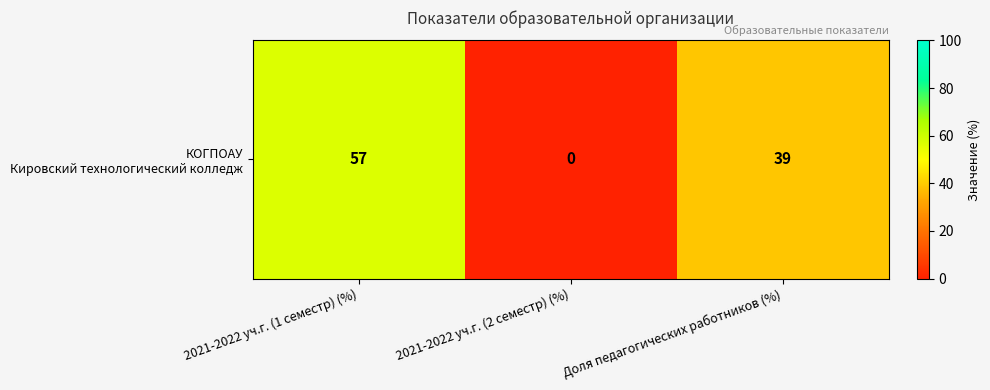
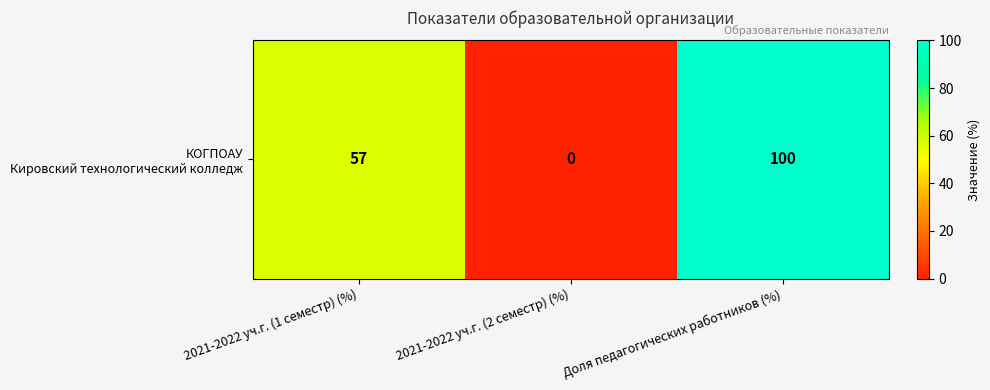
КОГПОАУ Кировский технологический колледж, Доля педагогических работников (%): 39 -> 100
